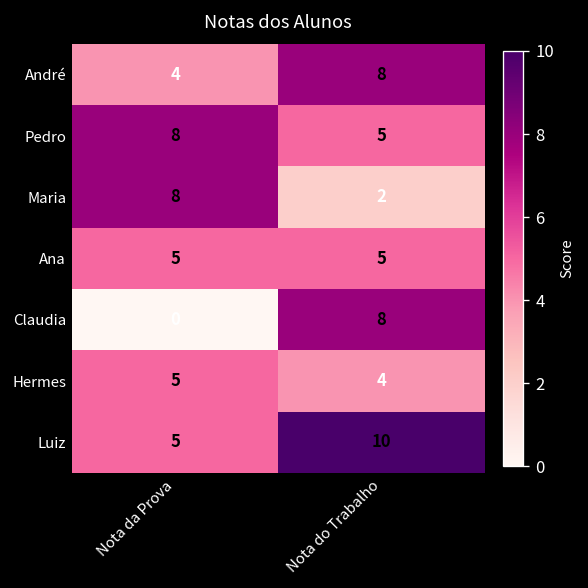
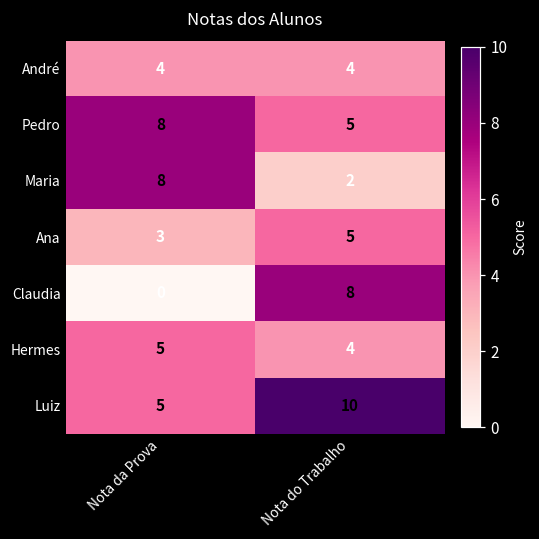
André, Nota do Trabalho: 8 -> 4
Ana, Nota da Prova: 5 -> 3
